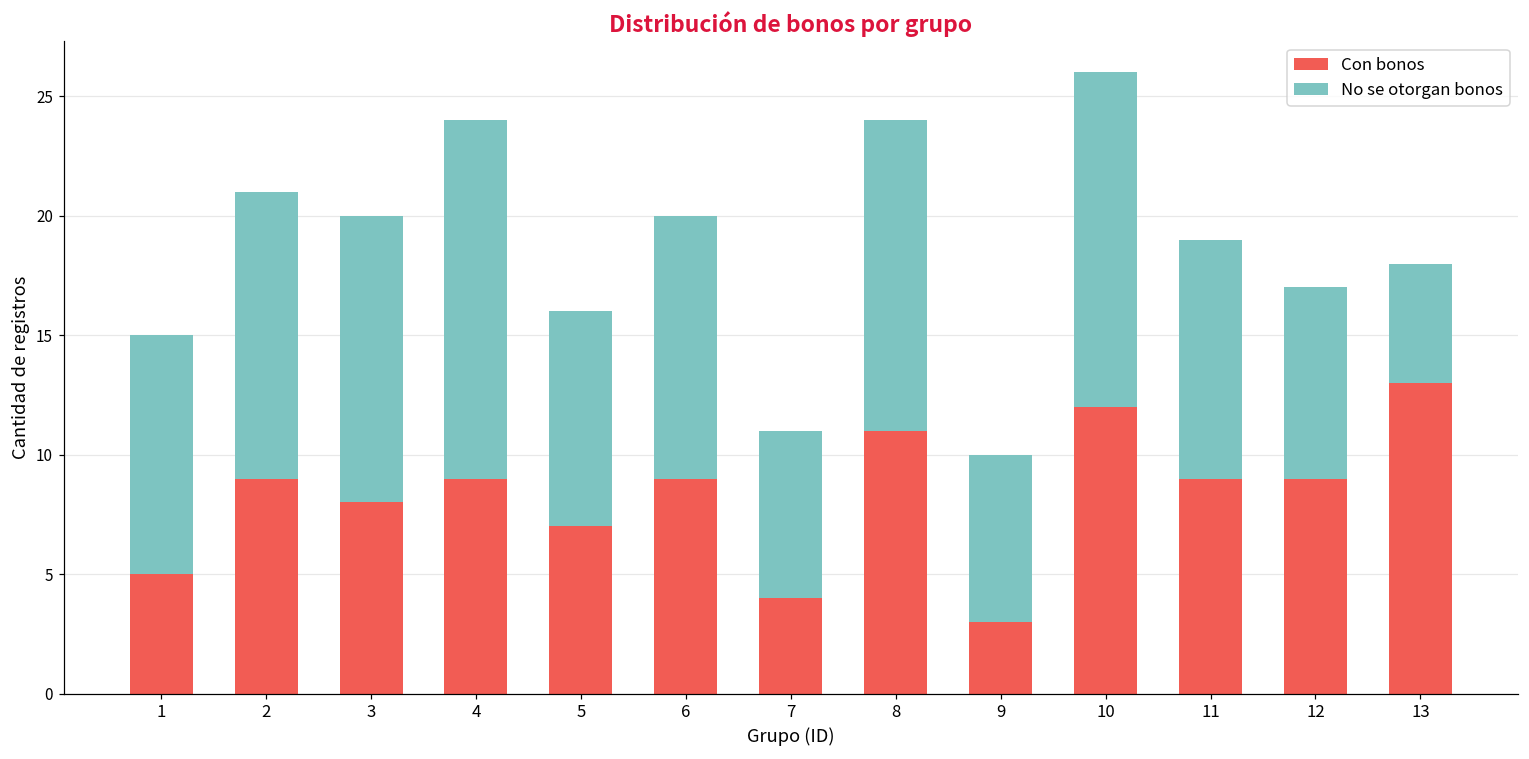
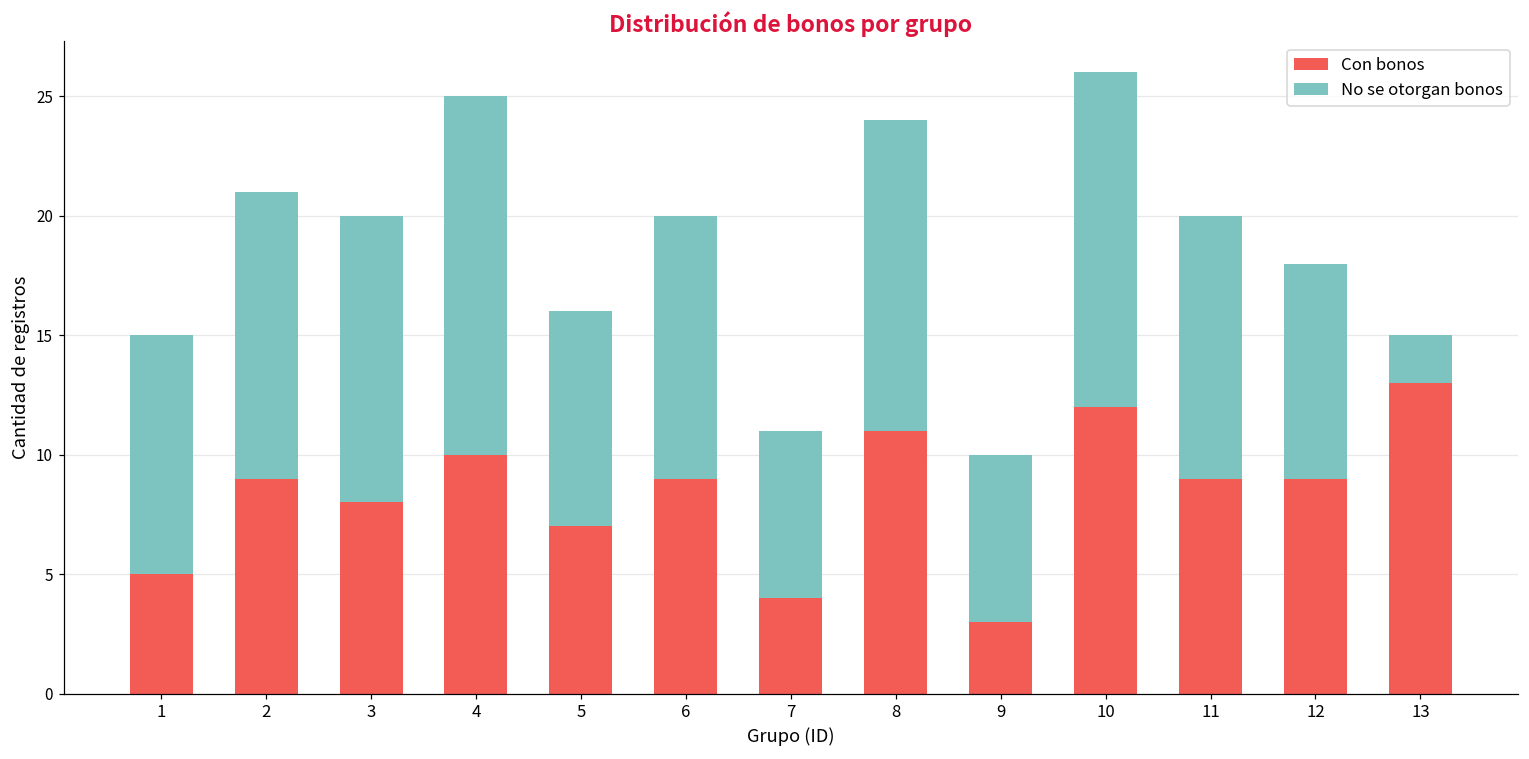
Con bonos, 4: 9 -> 10
No se otorgan bonos, 11: 10 -> 11
No se otorgan bonos, 12: 8 -> 9
No se otorgan bonos, 13: 5 -> 2
